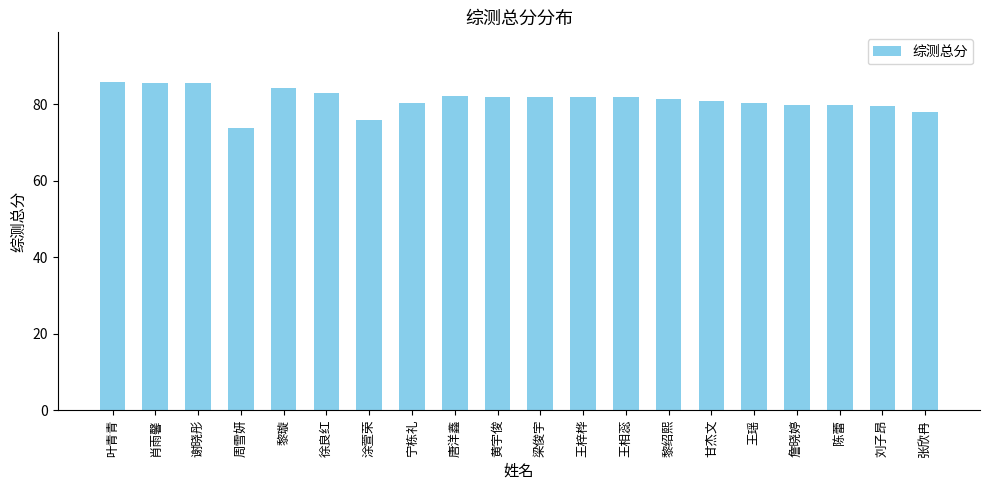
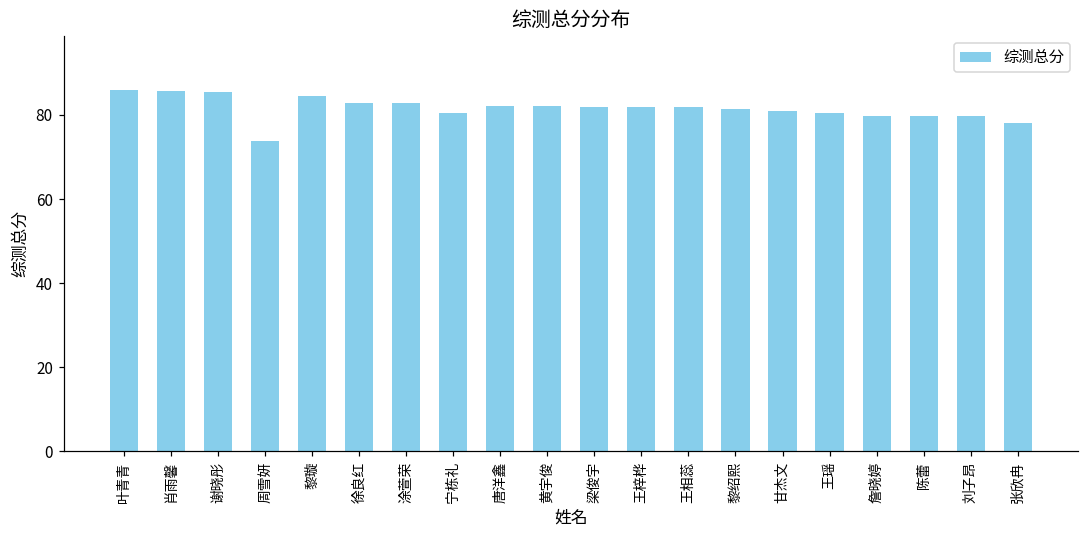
涂萱荣: 76 -> 83
